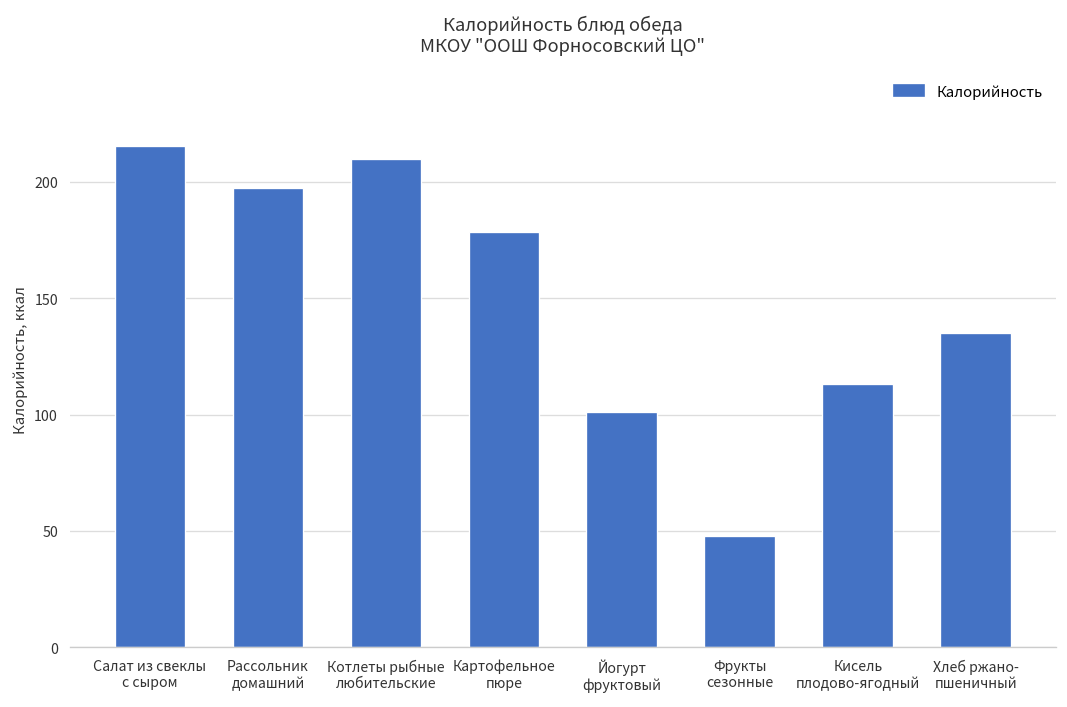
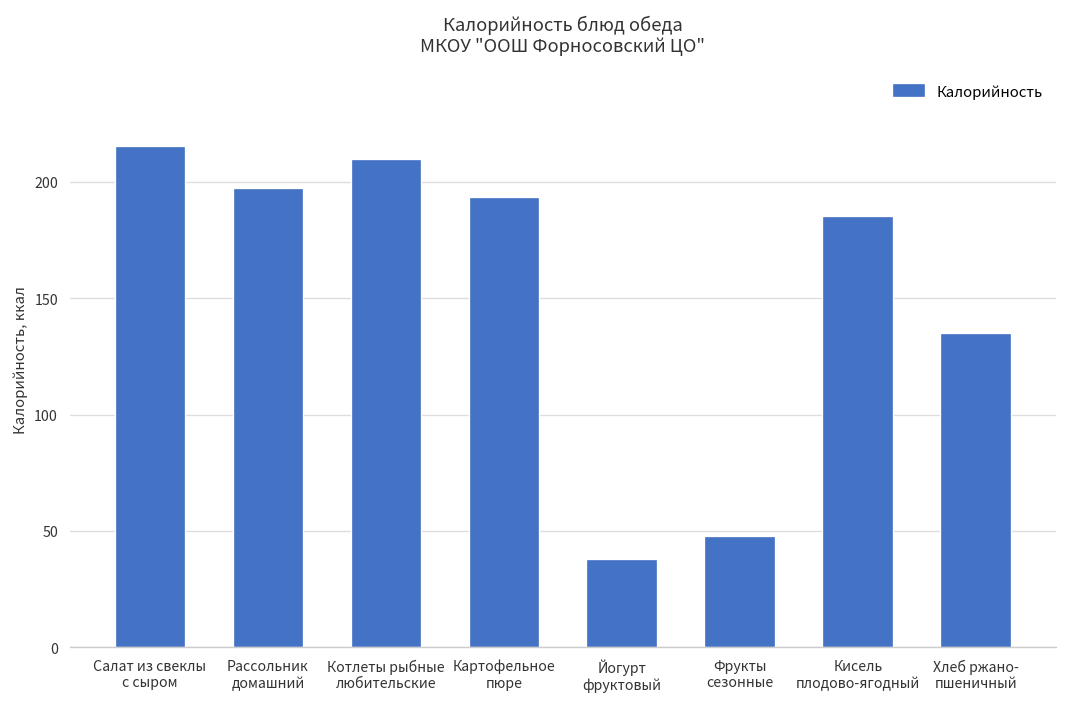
Картофельное пюре: 179 -> 194
Йогурт фруктовый: 101 -> 38
Кисель плодово-ягодный: 113 -> 185
